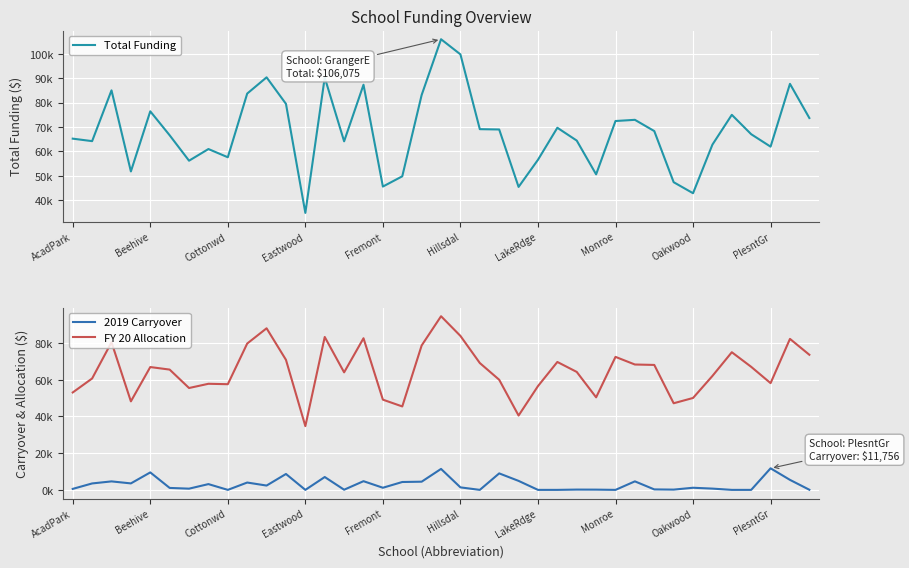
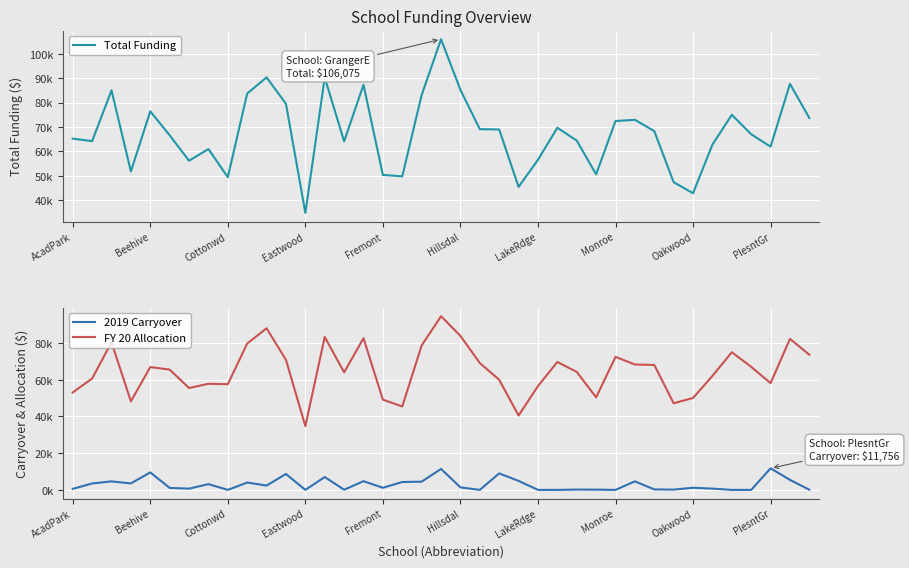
School Funding Overview, Cottonwd: 58000 -> 49000
School Funding Overview, Fremont: 46000 -> 50000
School Funding Overview, Hillsdal: 100000 -> 85000
